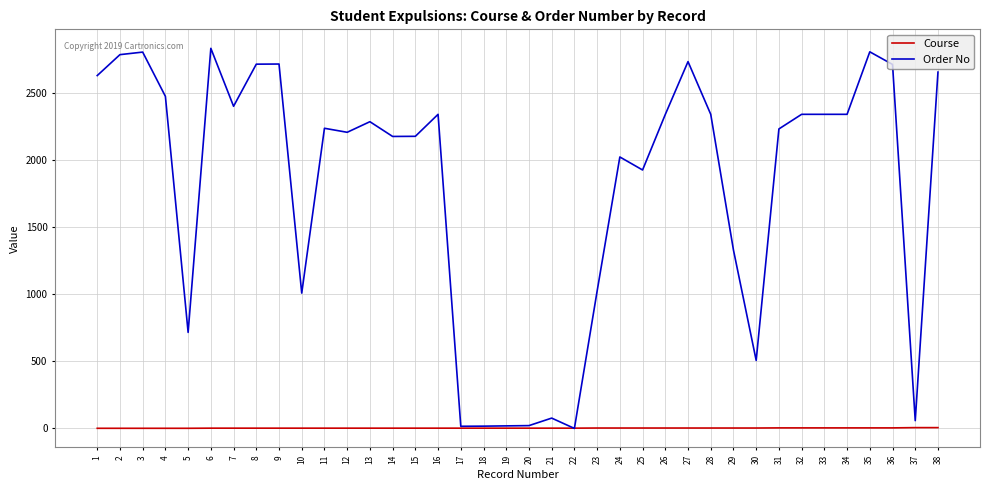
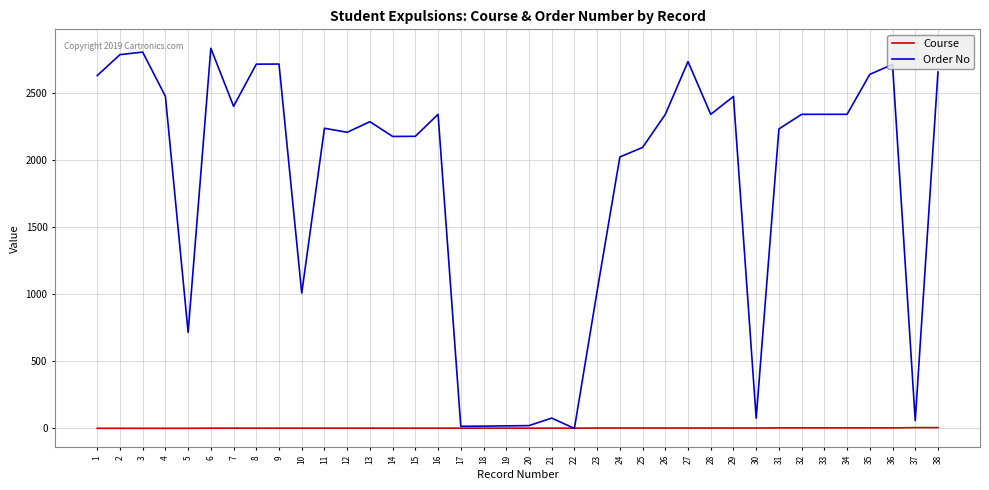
Order No, 25: 1930 -> 2100
Order No, 29: 1330 -> 2480
Order No, 30: 510 -> 80
Order No, 35: 2810 -> 2640
